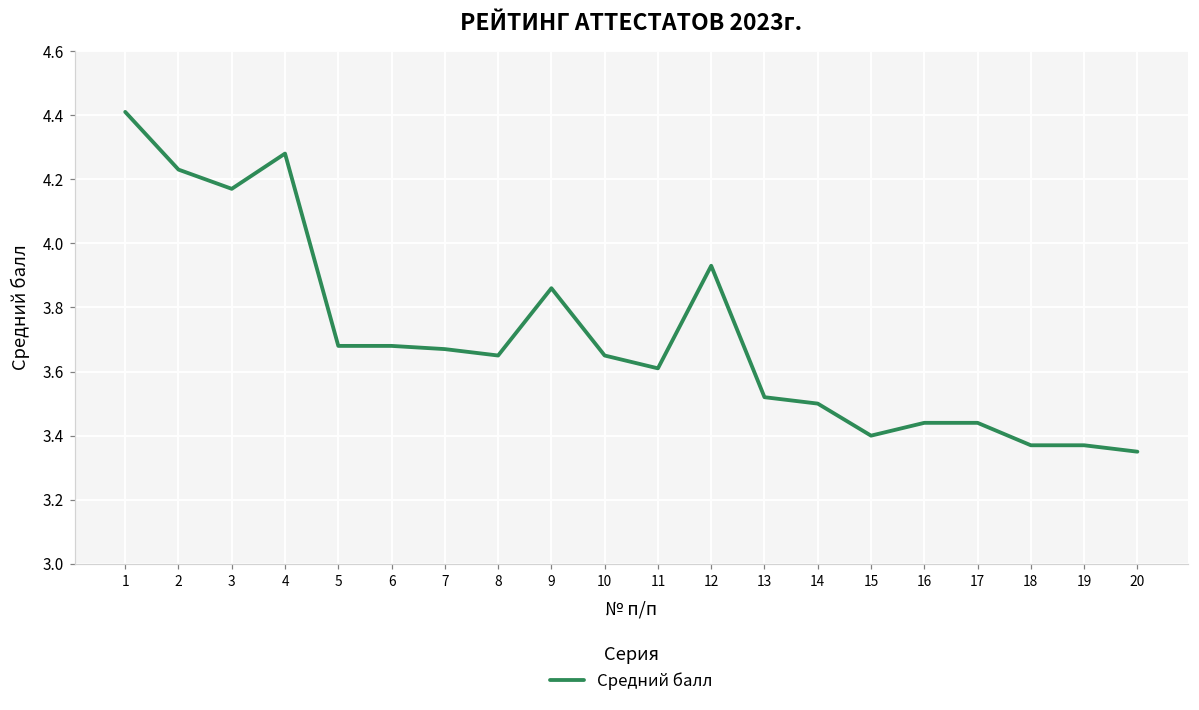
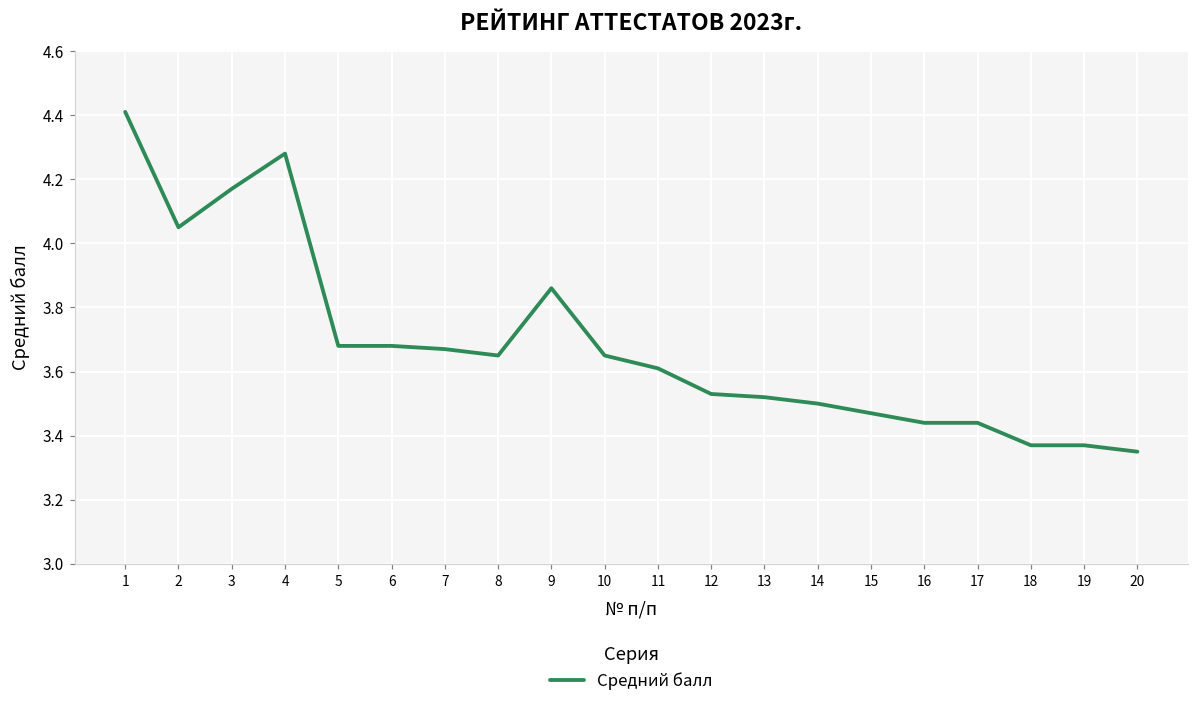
2: 4.23 -> 4.05
12: 3.93 -> 3.53
15: 3.40 -> 3.47
